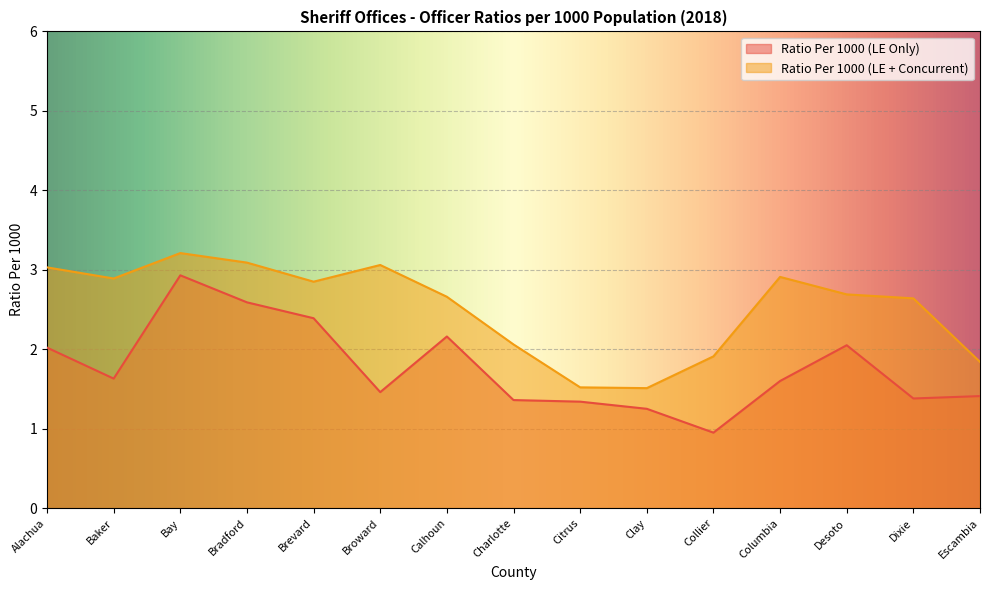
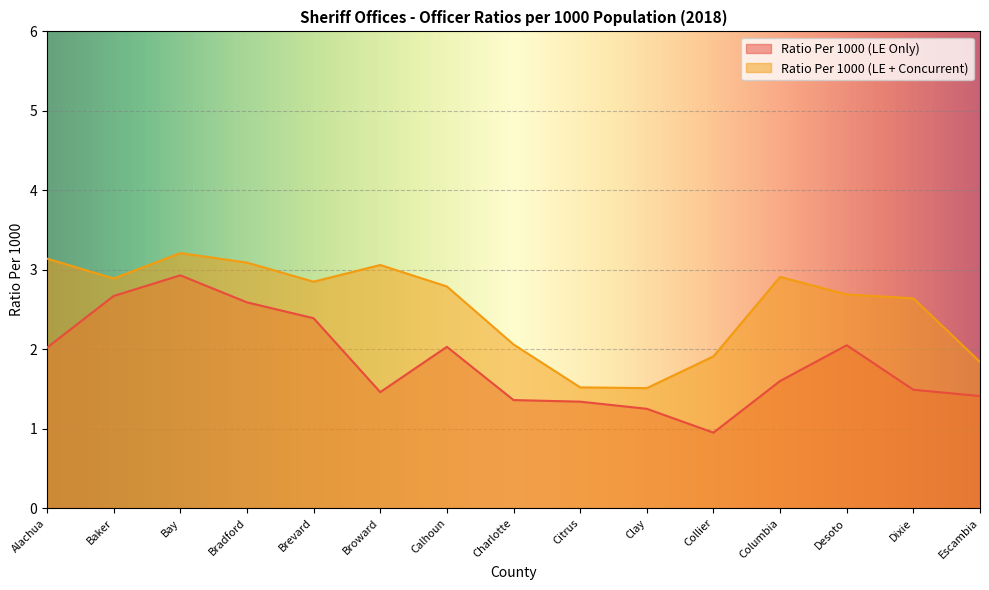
Ratio Per 1000 (LE + Concurrent), Alachua: 3.0 -> 3.1
Ratio Per 1000 (LE Only), Baker: 1.6 -> 2.7
Ratio Per 1000 (LE Only), Calhoun: 2.2 -> 2.0
Ratio Per 1000 (LE + Concurrent), Calhoun: 2.7 -> 2.8
Ratio Per 1000 (LE Only), Dixie: 1.4 -> 1.5
